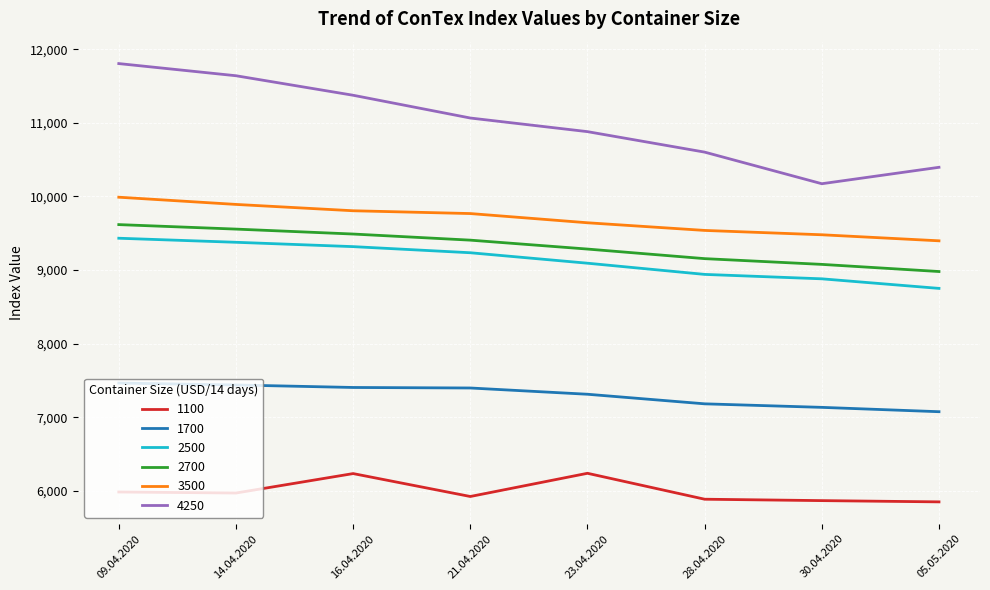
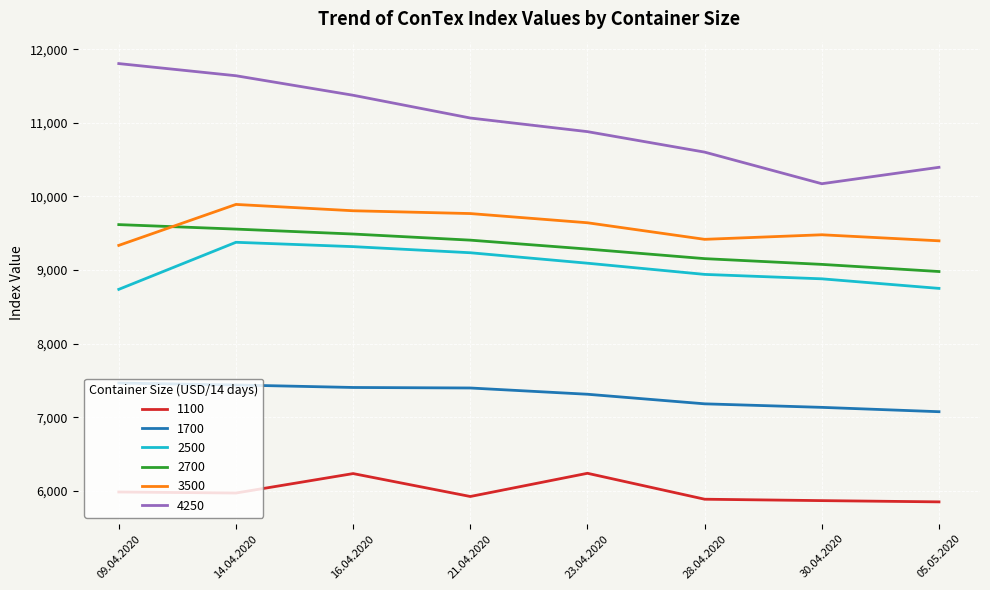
2500, 09.04.2020: 9,400 -> 8,700
3500, 09.04.2020: 10,000 -> 9,300
3500, 28.04.2020: 9,500 -> 9,400
